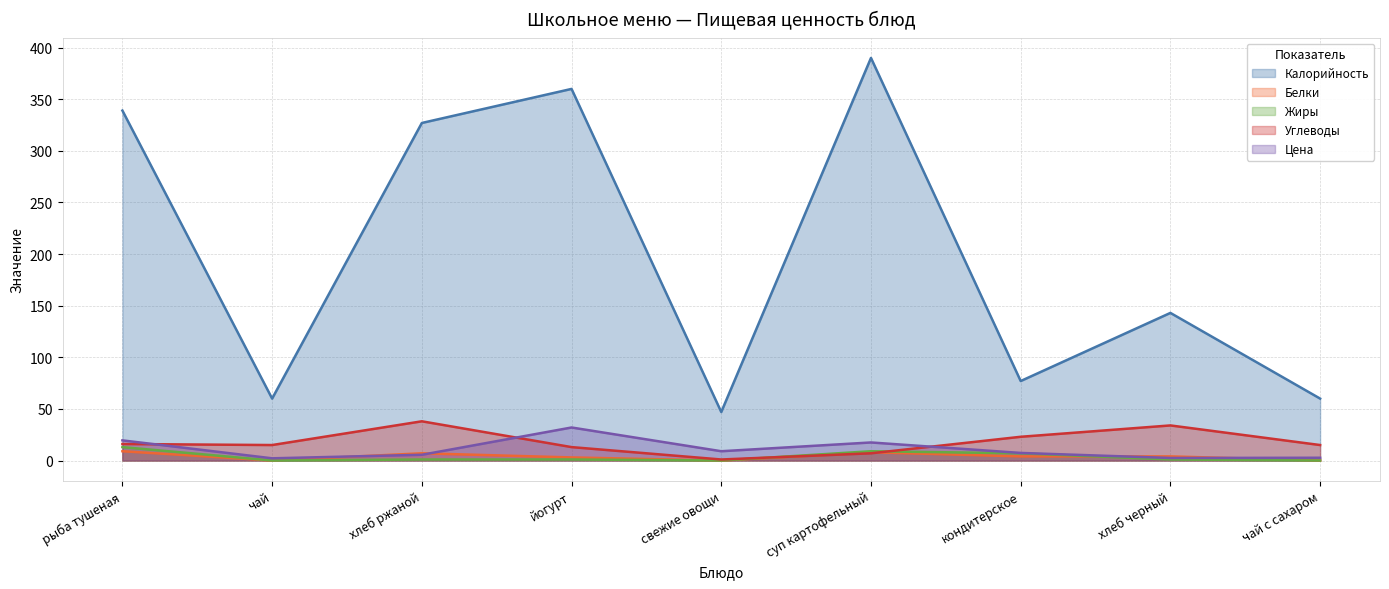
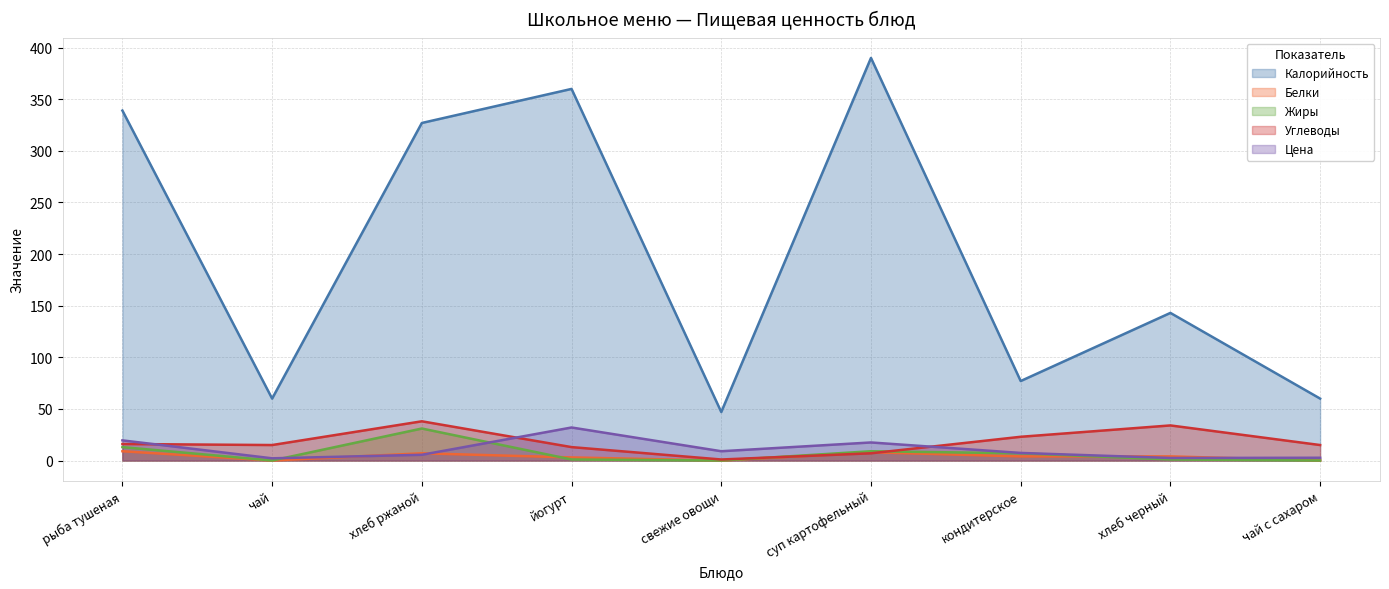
Жиры, хлеб ржаной: 1 -> 31
